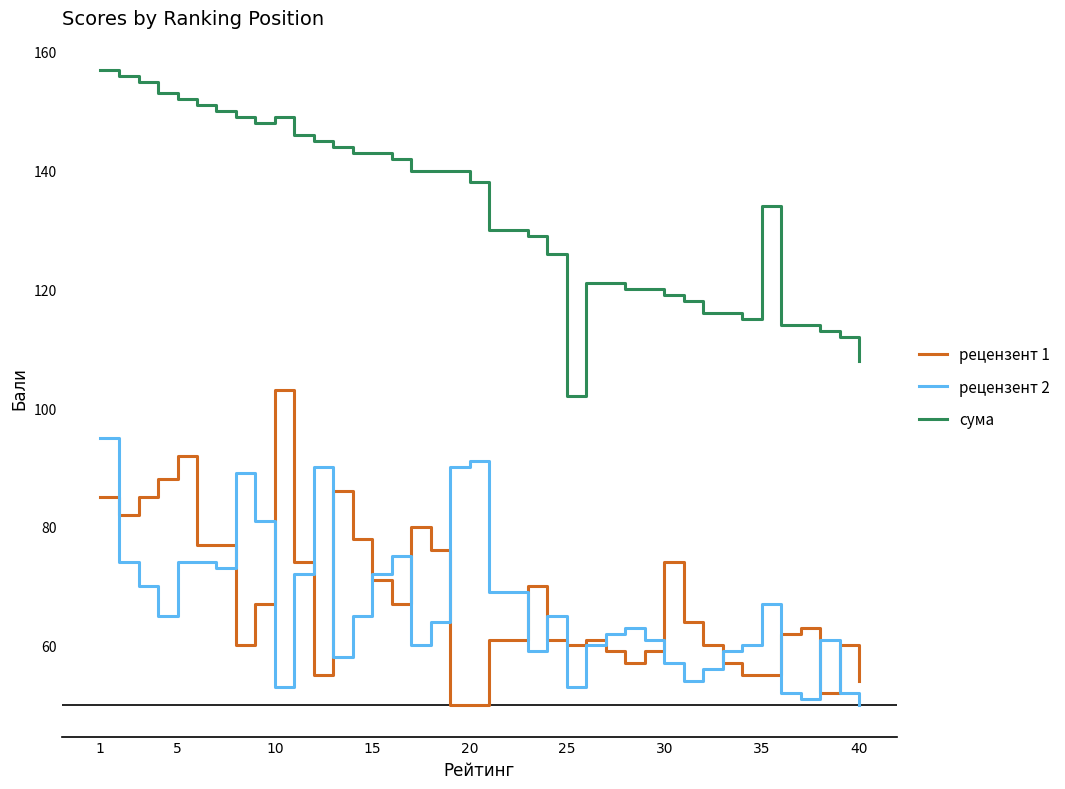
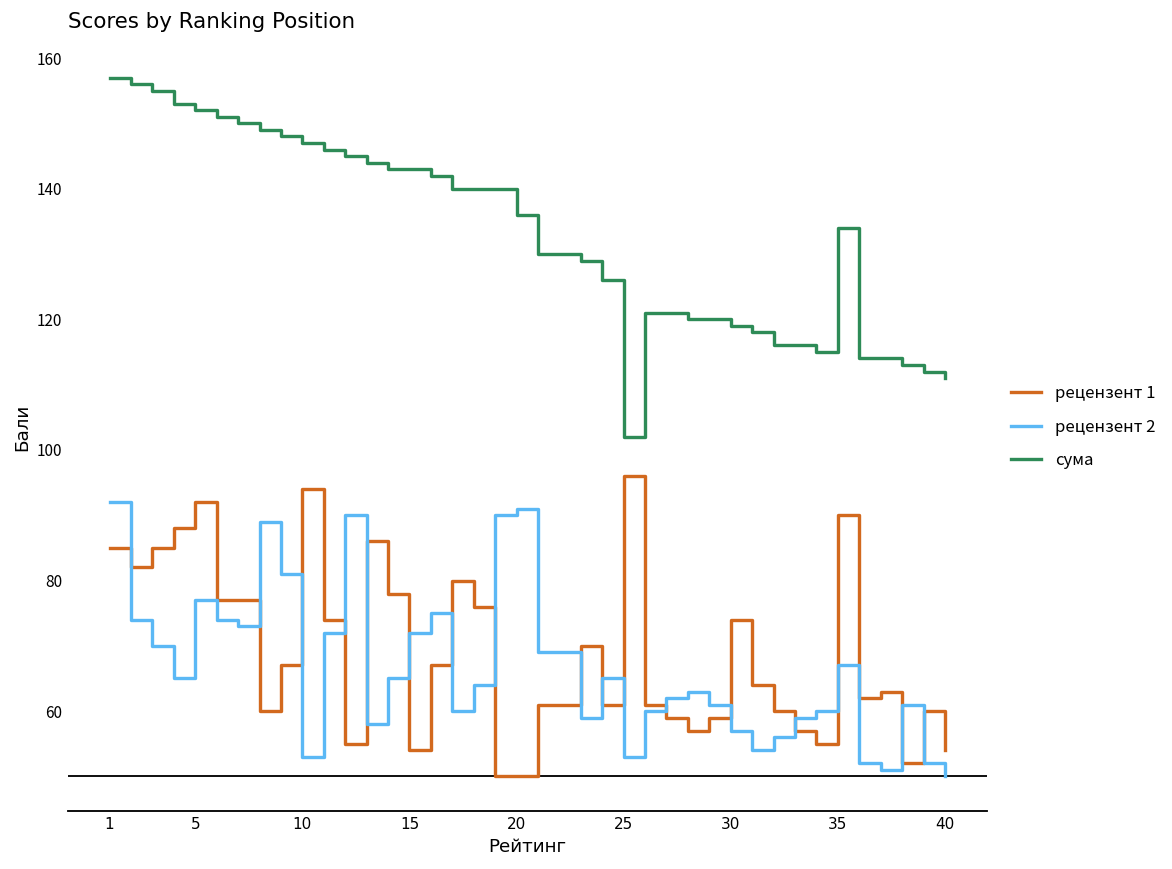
рецензент 2, 1: 95 -> 92
рецензент 2, 5: 74 -> 77
рецензент 1, 10: 103 -> 94
сума, 10: 149 -> 147
рецензент 1, 15: 71 -> 54
сума, 20: 138 -> 136
рецензент 1, 25: 60 -> 96
рецензент 1, 35: 55 -> 90
сума, 40: 108 -> 111
